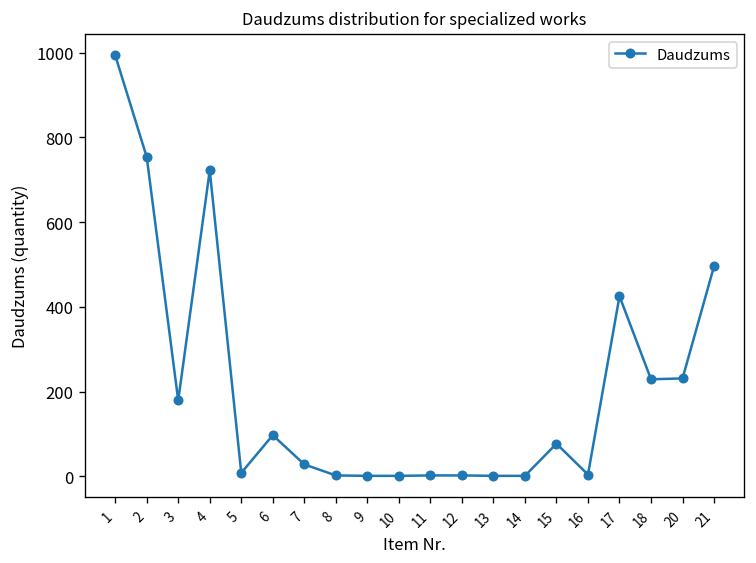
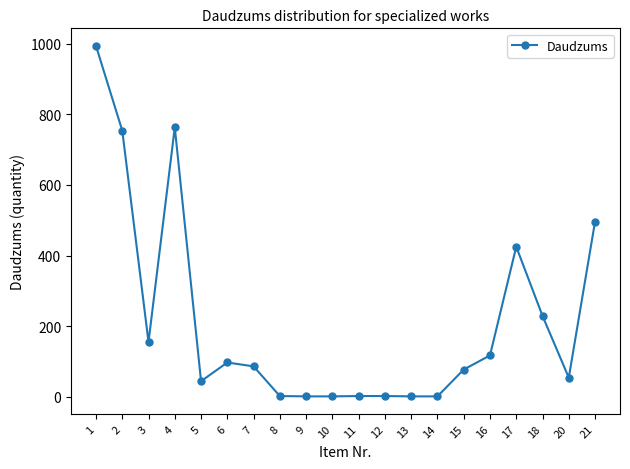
3: 180 -> 160
4: 720 -> 760
5: 10 -> 40
7: 30 -> 90
16: 0 -> 120
20: 230 -> 50
